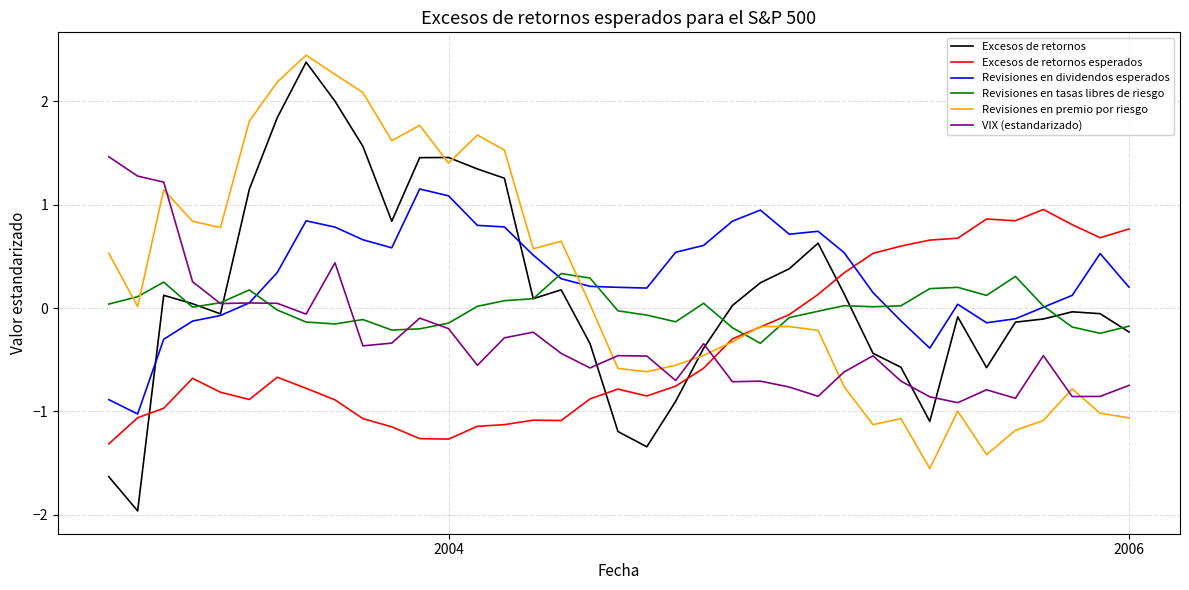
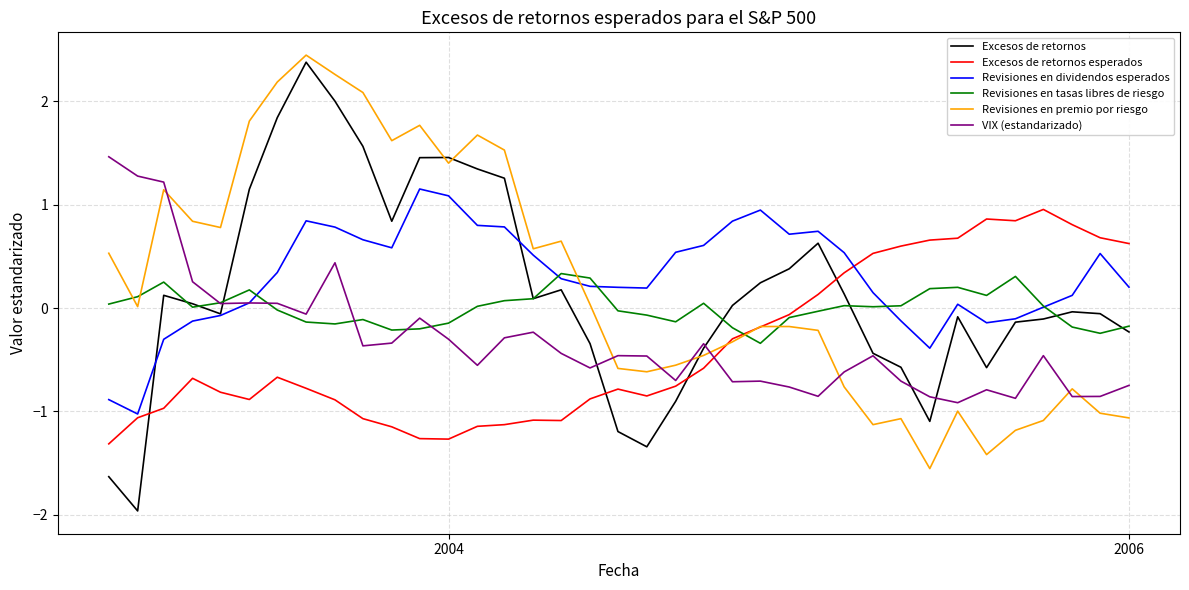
VIX (estandarizado), 2004: -0.20 -> -0.30
Excesos de retornos esperados, 2006: 0.77 -> 0.62
